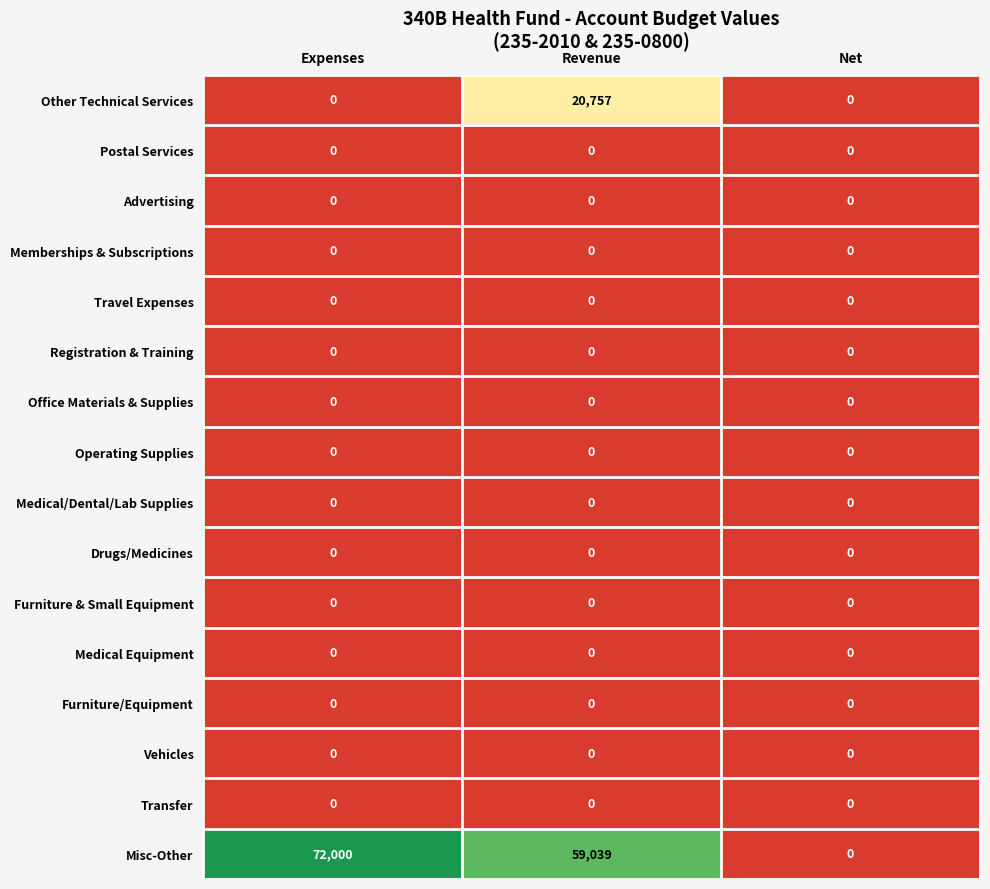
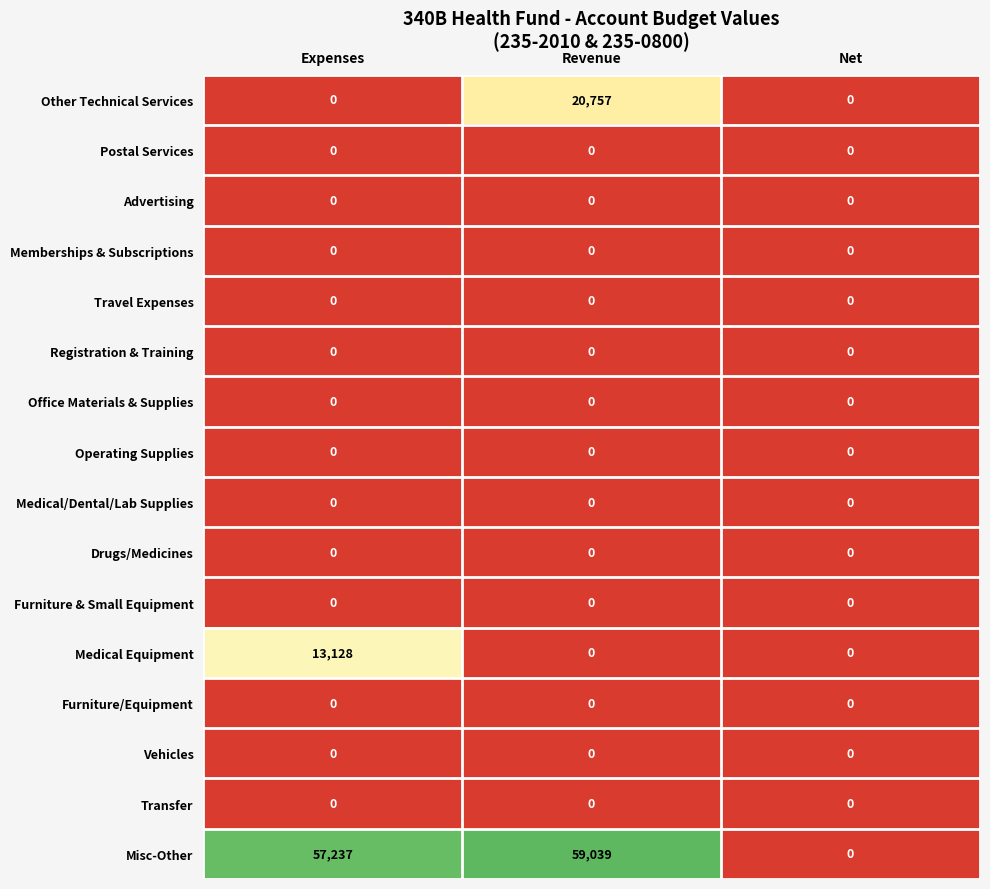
Medical Equipment, Expenses: 0 -> 13,128
Misc-Other, Expenses: 72,000 -> 57,237
